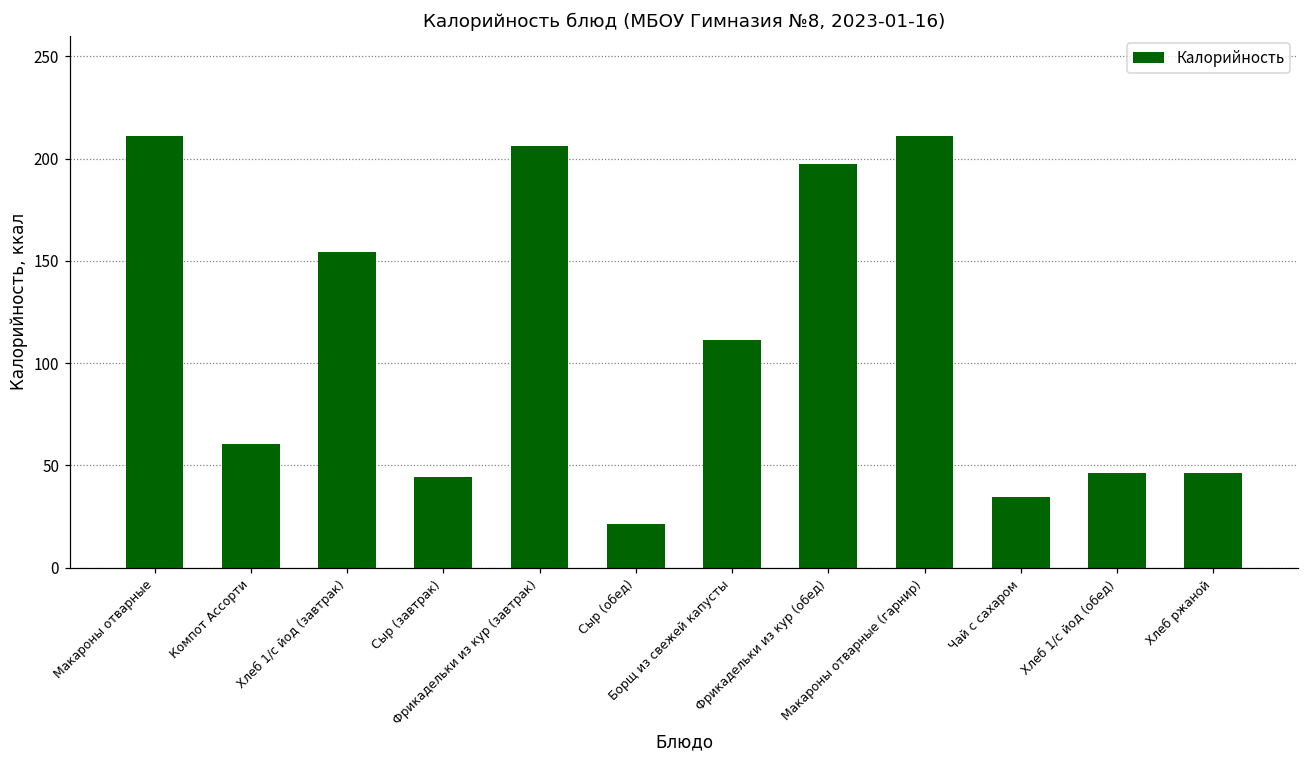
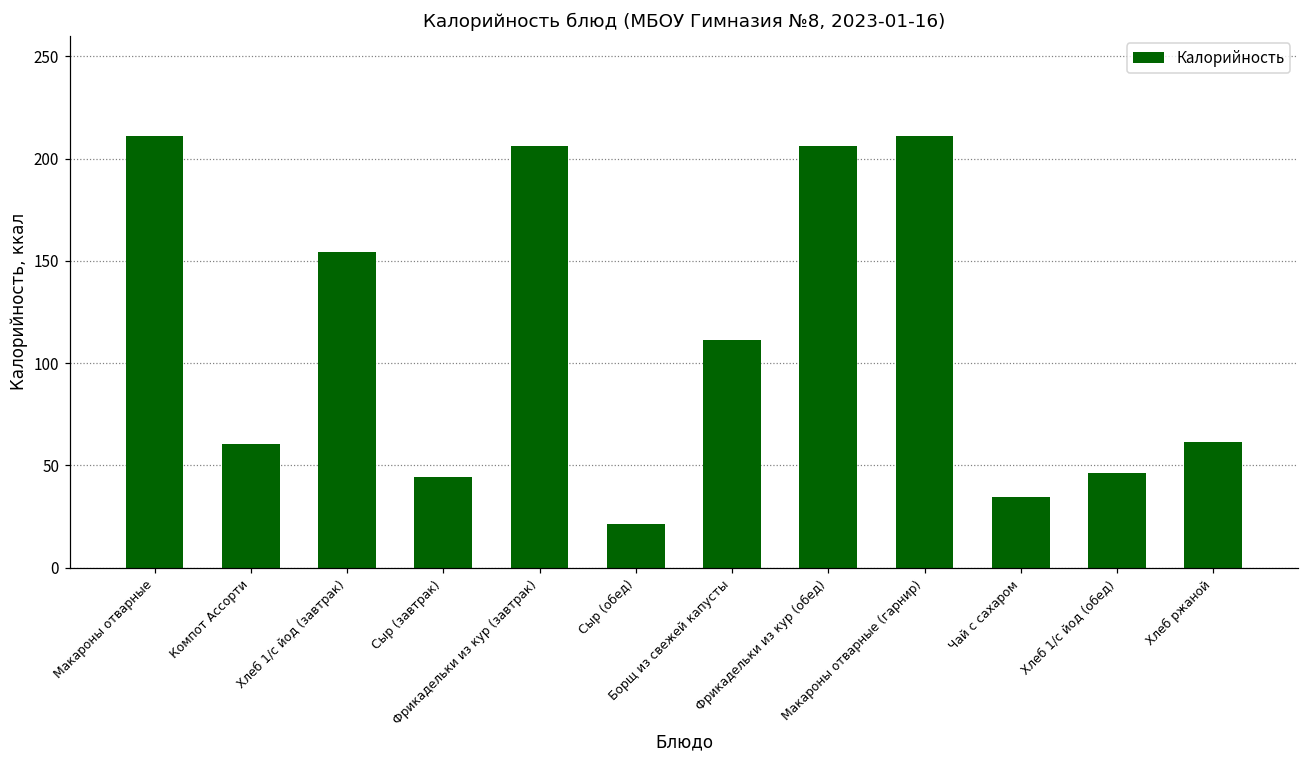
Фрикадельки из кур (обед): 197 -> 206
Хлеб ржаной: 46 -> 61
